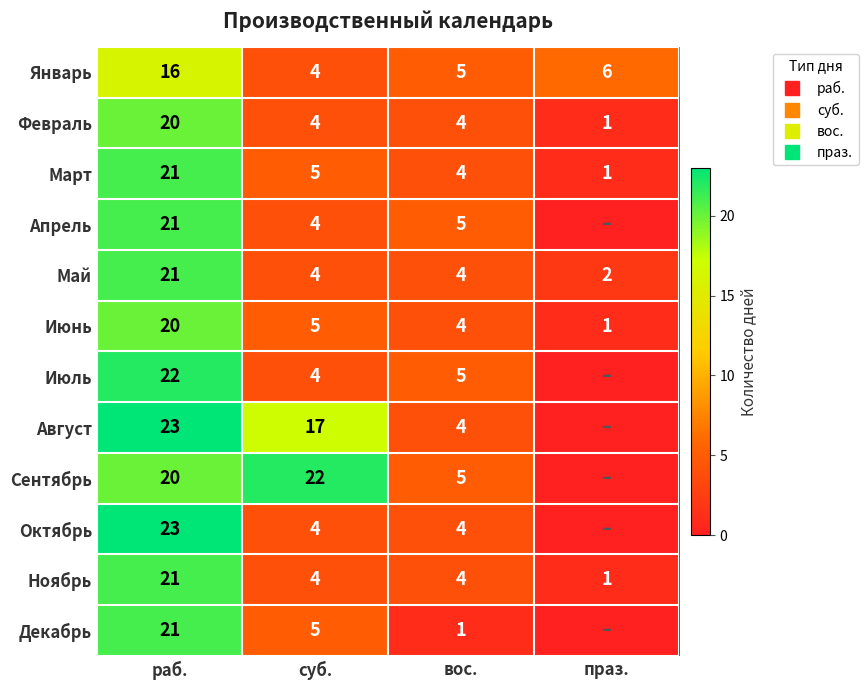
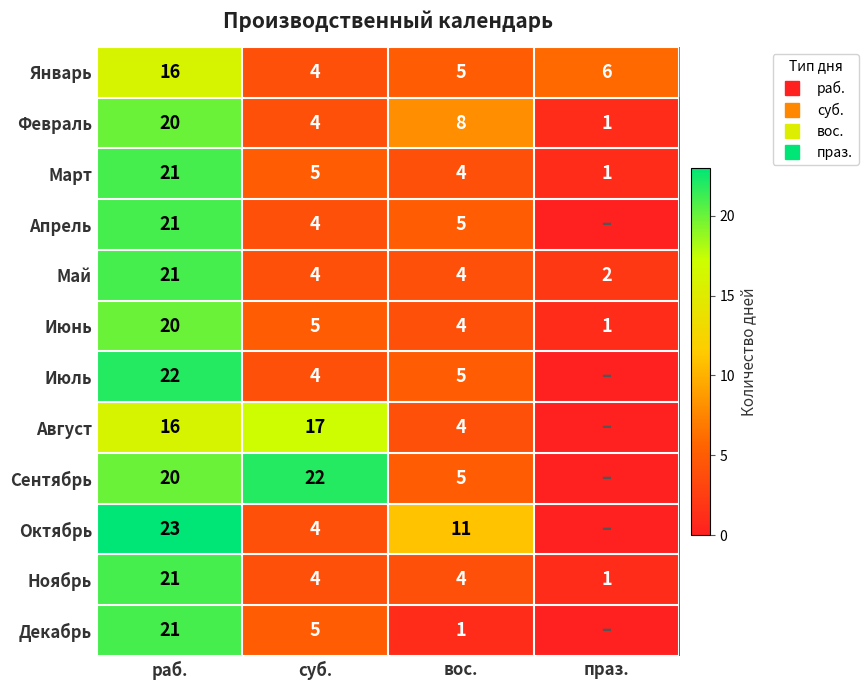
Февраль, вос.: 4 -> 8
Август, раб.: 23 -> 16
Октябрь, вос.: 4 -> 11
